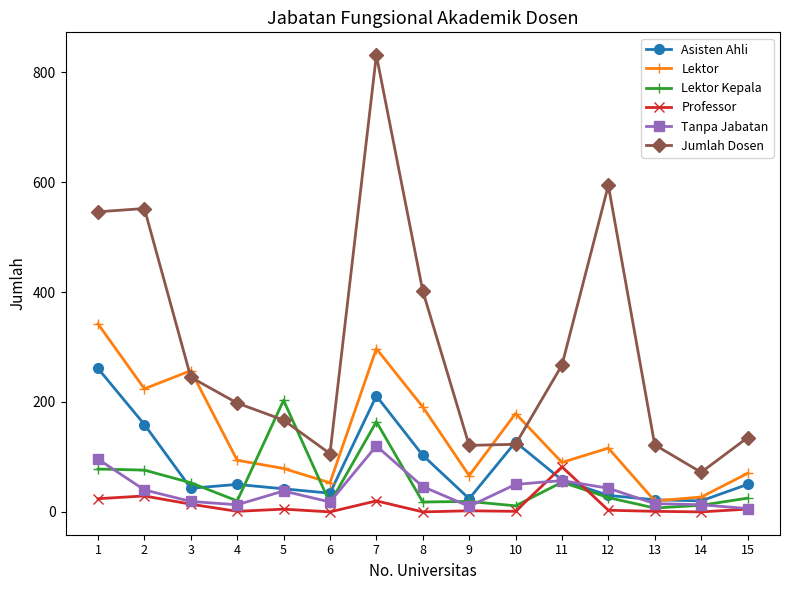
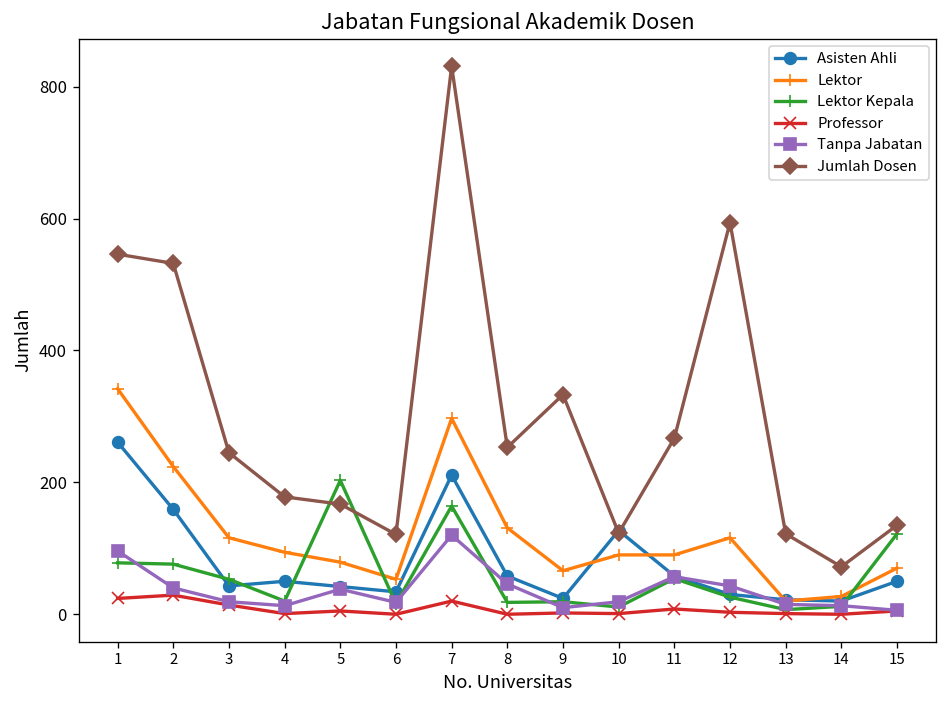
Jumlah Dosen, 2: 550 -> 530
Lektor, 3: 260 -> 120
Jumlah Dosen, 4: 200 -> 180
Jumlah Dosen, 6: 110 -> 120
Asisten Ahli, 8: 100 -> 60
Lektor, 8: 190 -> 130
Jumlah Dosen, 8: 400 -> 250
Jumlah Dosen, 9: 120 -> 330
Lektor, 10: 180 -> 90
Tanpa Jabatan, 10: 50 -> 20
Professor, 11: 80 -> 10
Lektor Kepala, 15: 30 -> 120
